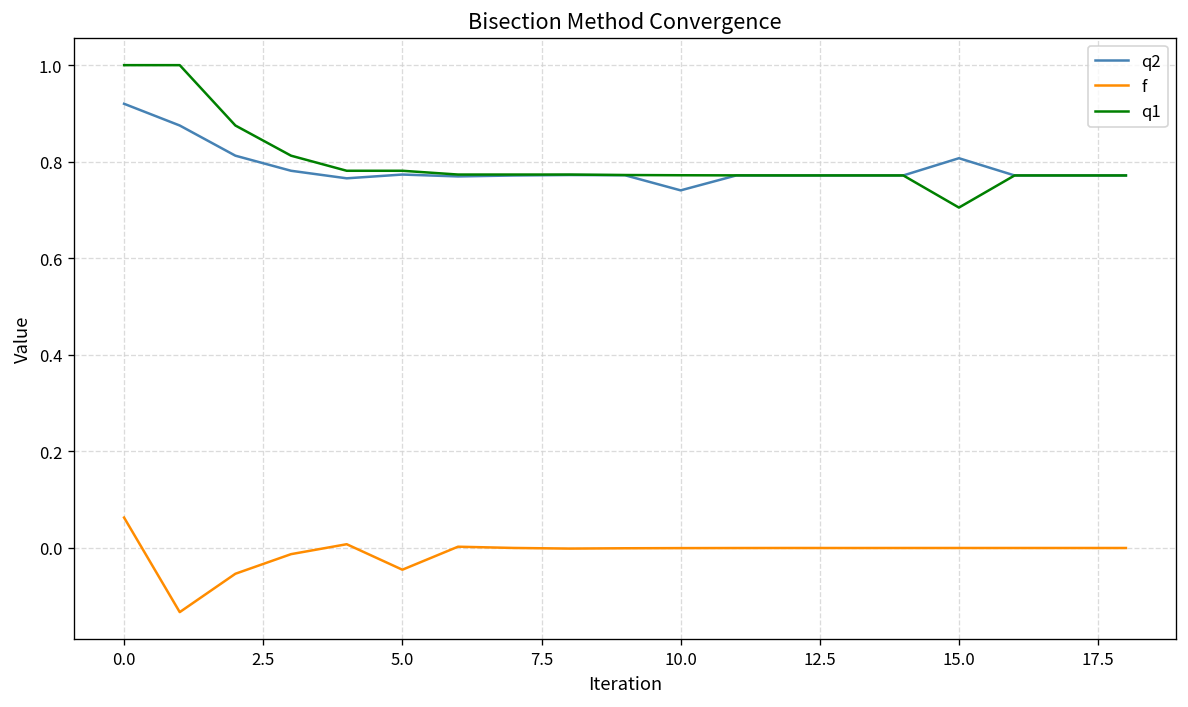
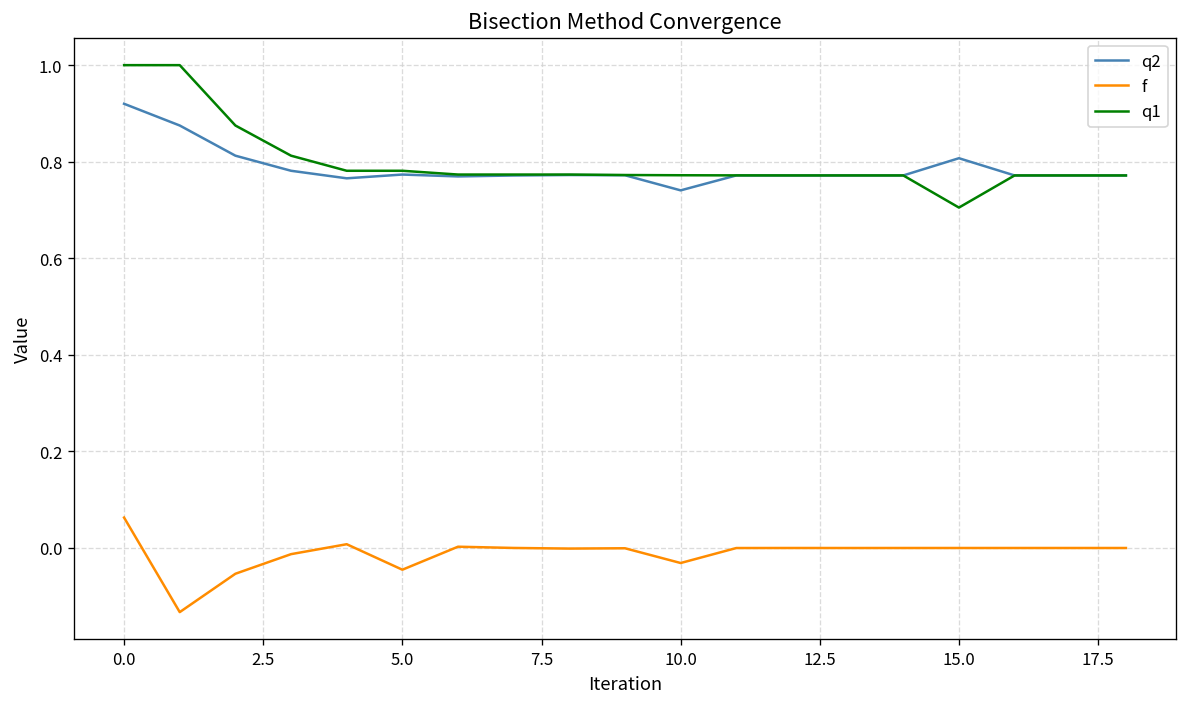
f, 10.0: 0.00 -> -0.03
